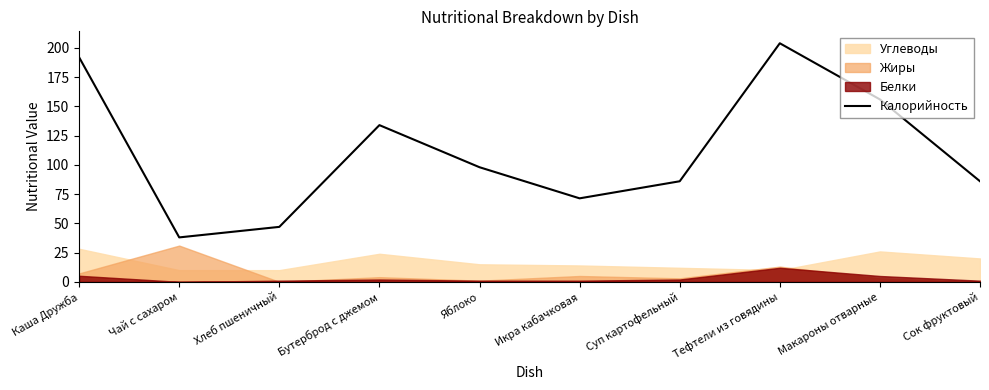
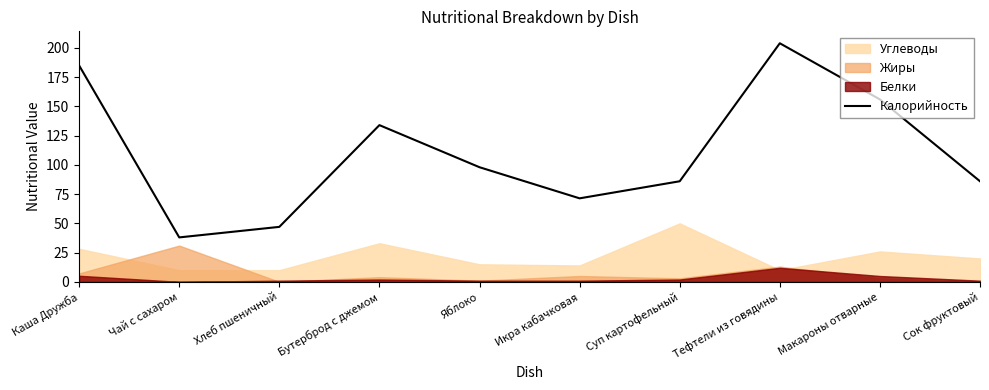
Калорийность, Каша Дружба: 192 -> 185
Углеводы, Бутерброд с джемом: 24 -> 33
Углеводы, Суп картофельный: 12 -> 50
